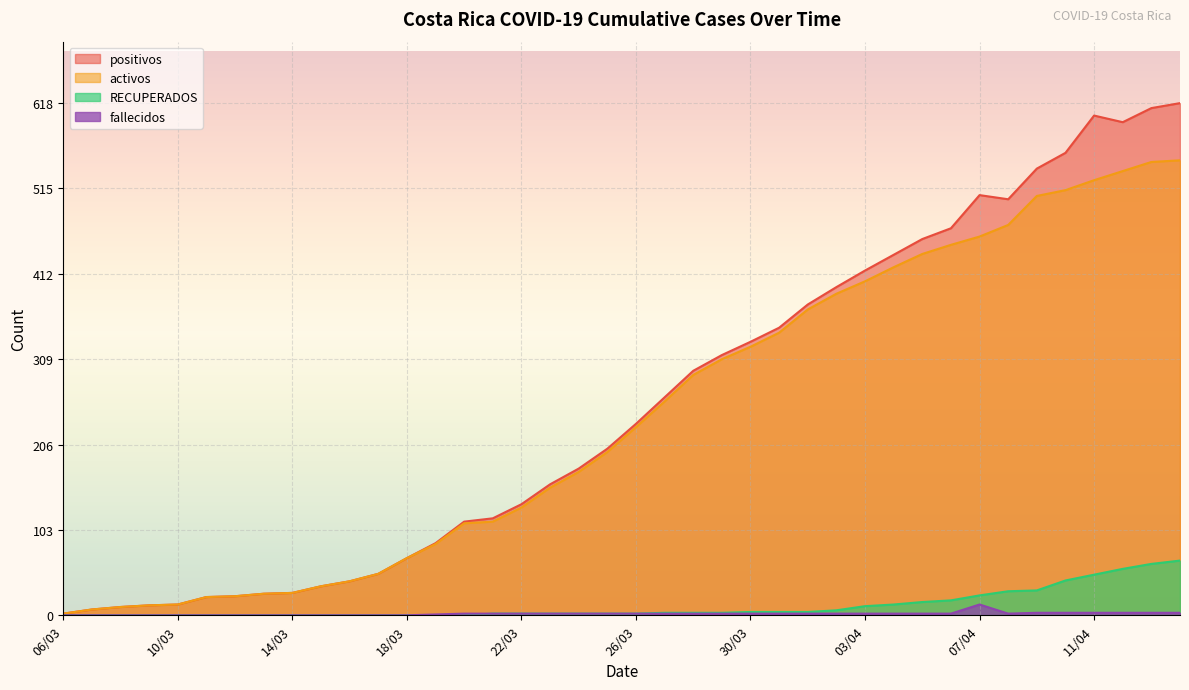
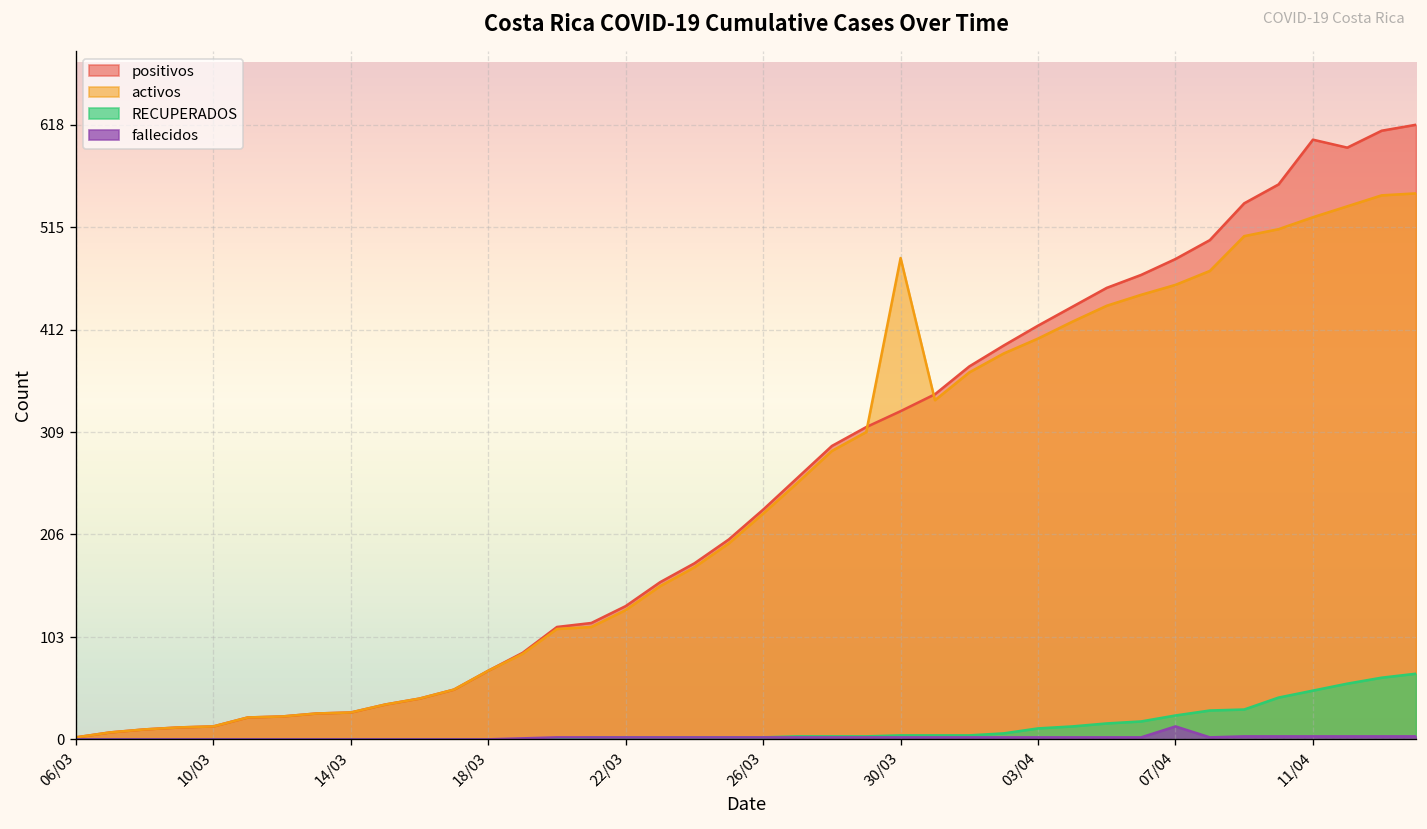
activos, 30/03: 320 -> 480
positivos, 07/04: 510 -> 480
